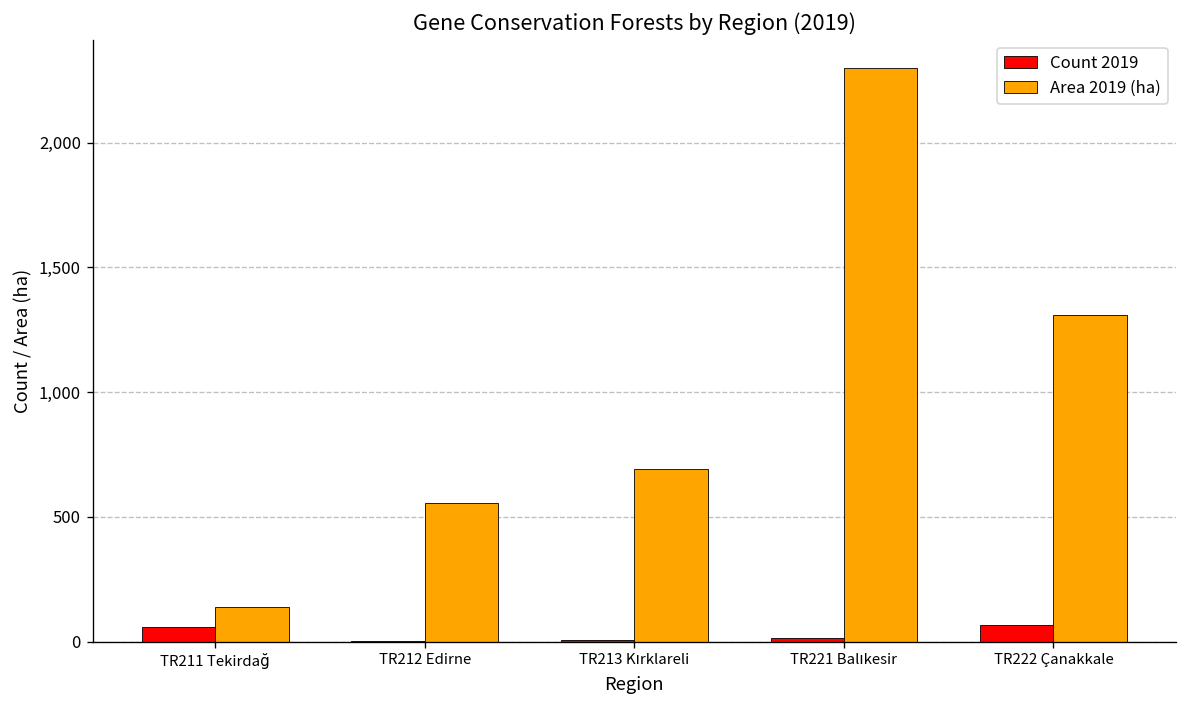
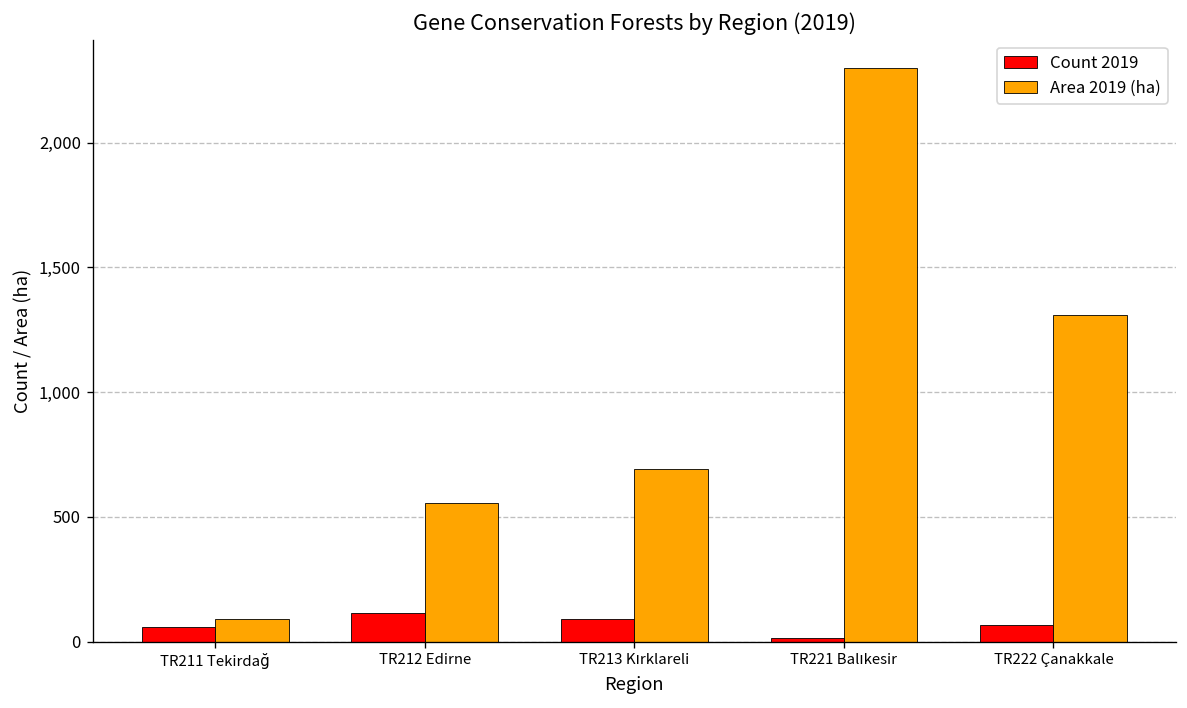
Area 2019 (ha), TR211 Tekirdağ: 140 -> 90
Count 2019, TR212 Edirne: 0 -> 110
Count 2019, TR213 Kırklareli: 10 -> 90
